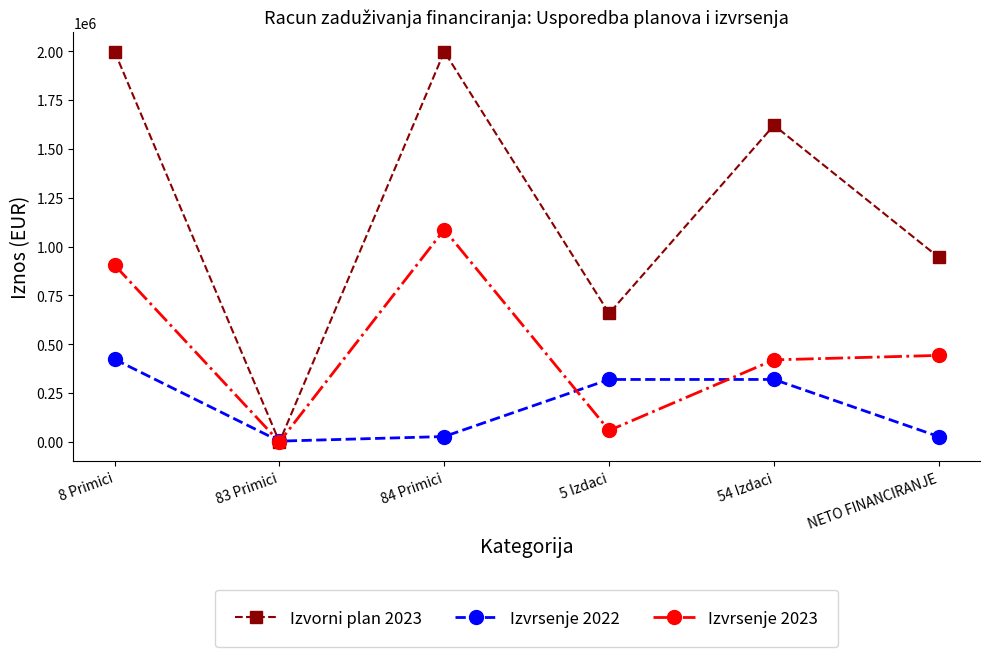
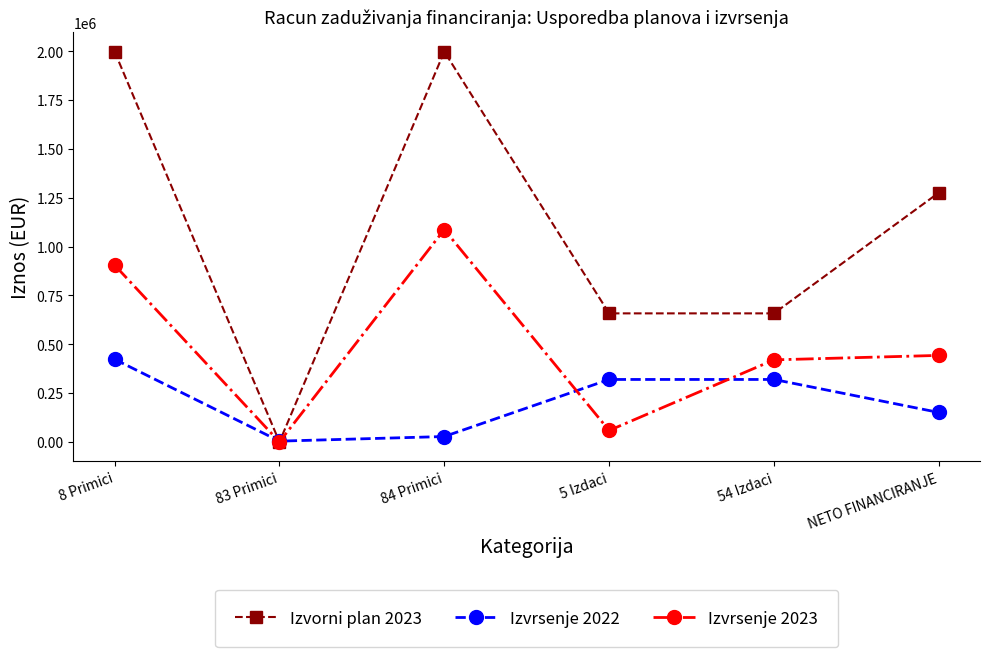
Izvorni plan 2023, 54 Izdaci: 1620000 -> 660000
Izvorni plan 2023, NETO FINANCIRANJE: 950000 -> 1280000
Izvrsenje 2022, NETO FINANCIRANJE: 30000 -> 150000
